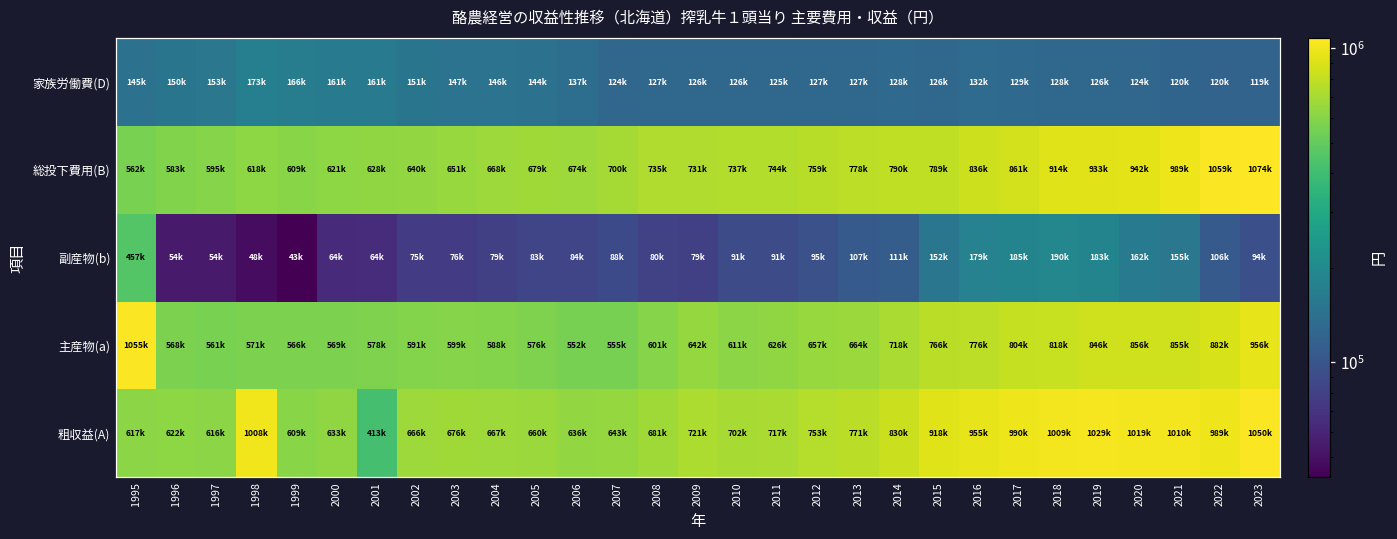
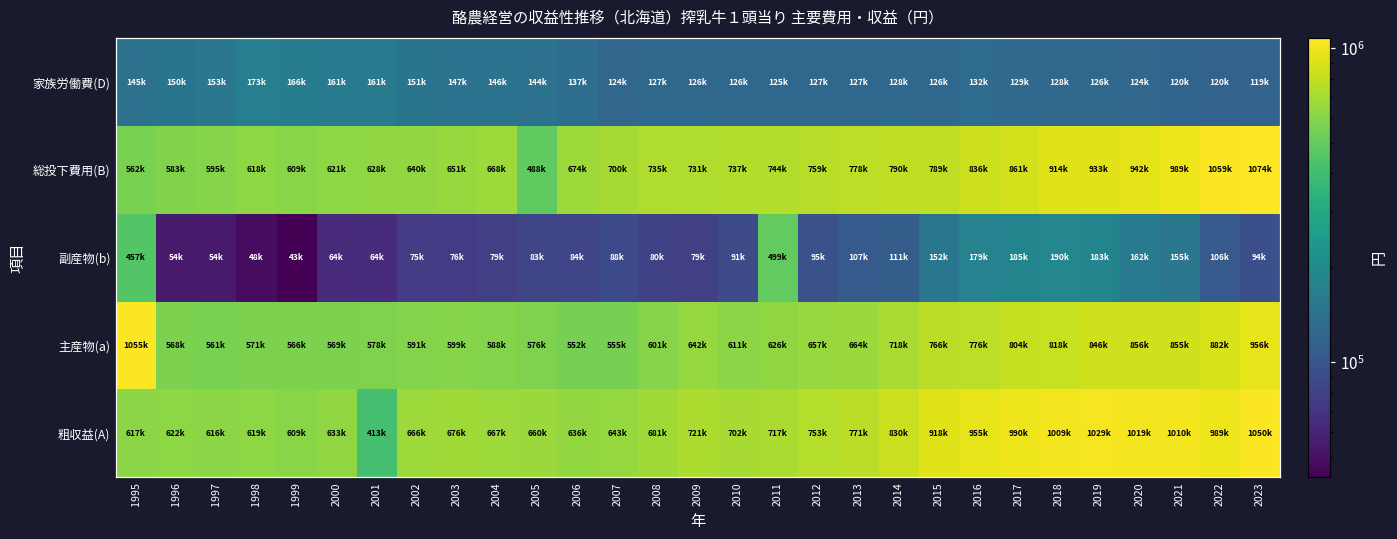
総投下費用(B), 2005: 679k -> 488k
副産物(b), 2011: 91k -> 499k
粗収益(A), 1998: 1008k -> 619k
